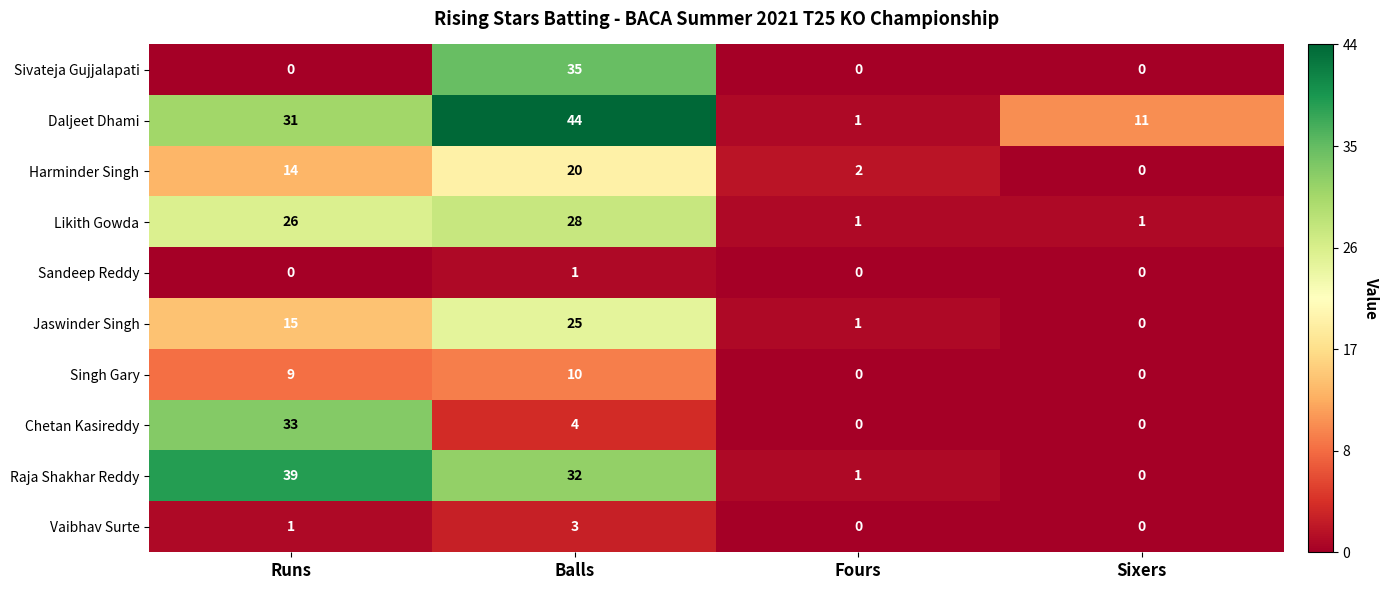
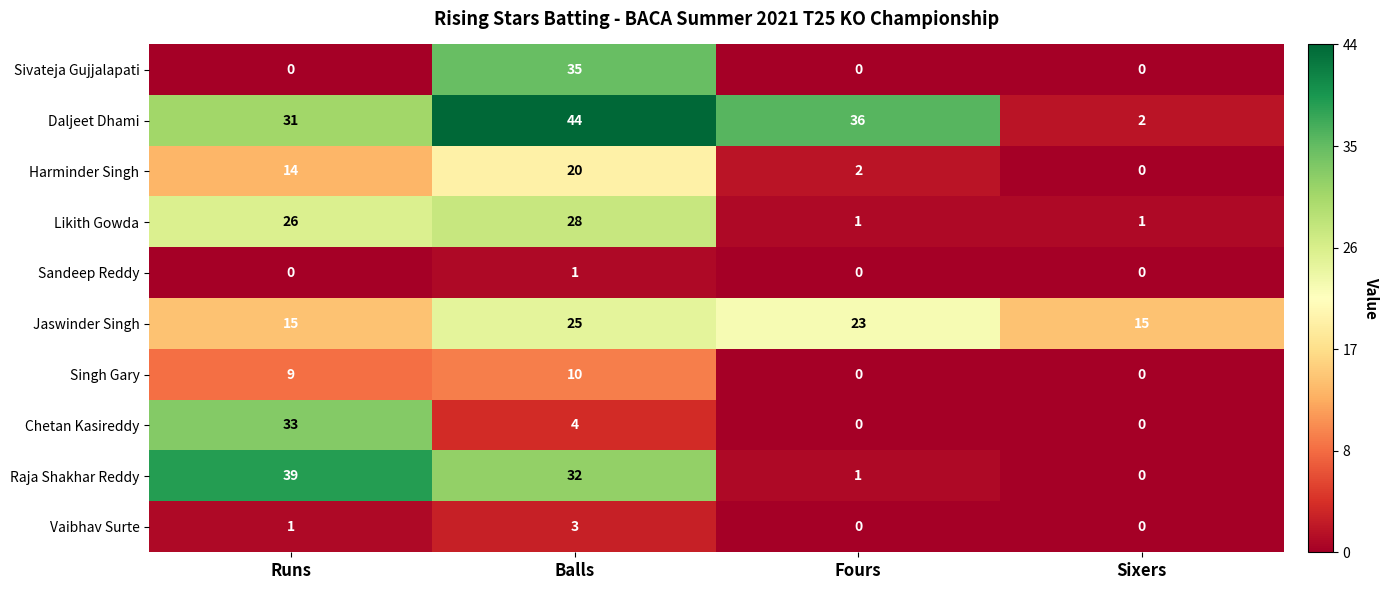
Daljeet Dhami, Fours: 1 -> 36
Daljeet Dhami, Sixers: 11 -> 2
Jaswinder Singh, Fours: 1 -> 23
Jaswinder Singh, Sixers: 0 -> 15
